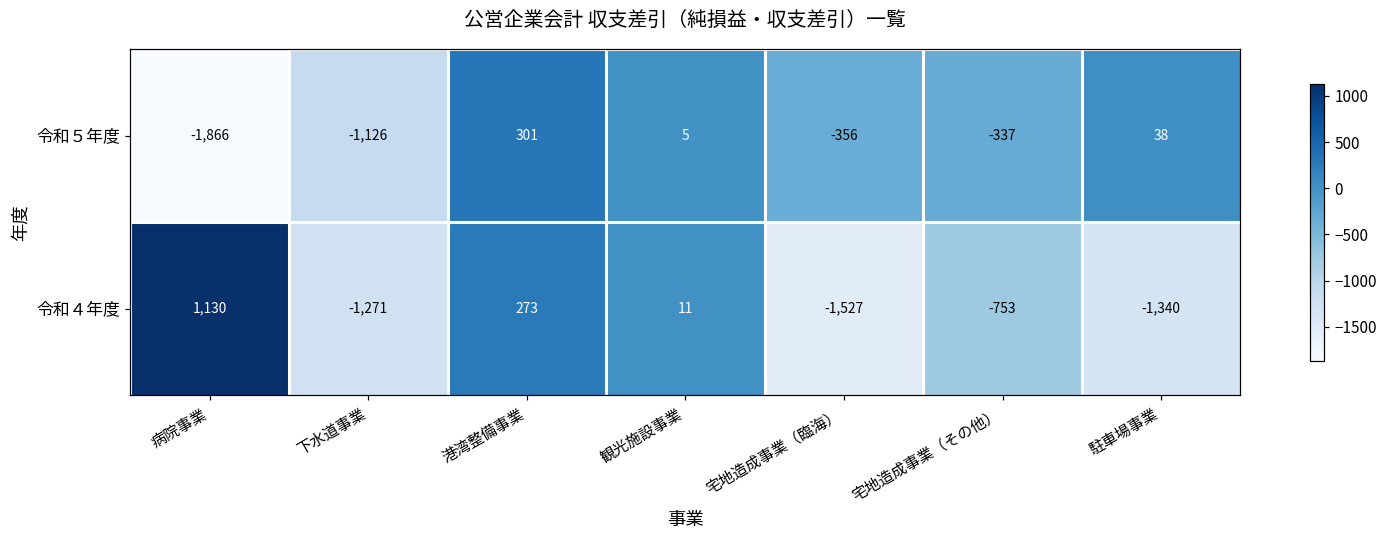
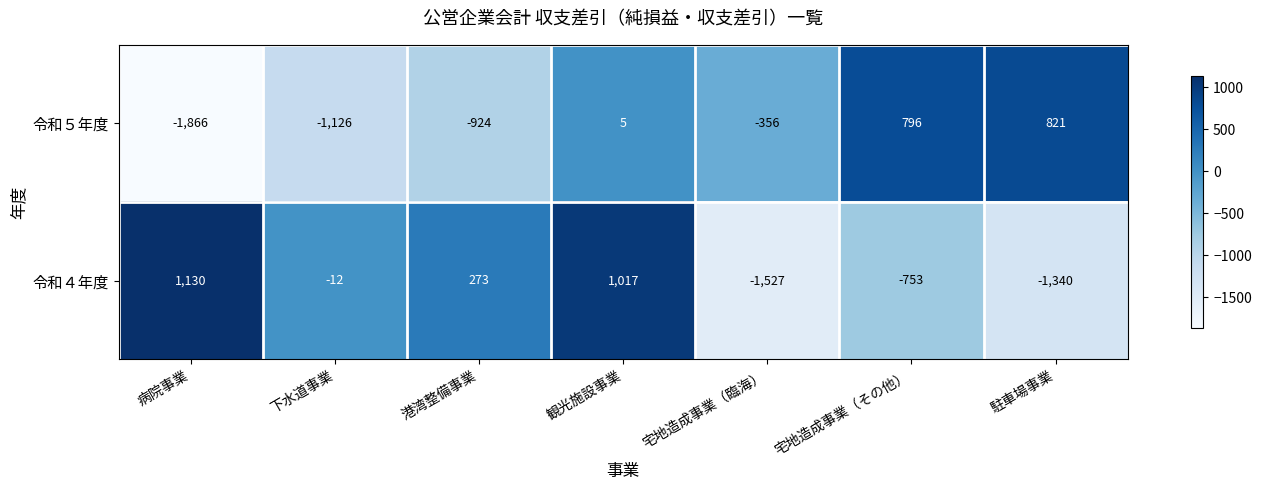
令和５年度, 港湾整備事業: 301 -> -924
令和５年度, 宅地造成事業（その他）: -337 -> 796
令和５年度, 駐車場事業: 38 -> 821
令和４年度, 下水道事業: -1,271 -> -12
令和４年度, 観光施設事業: 11 -> 1,017
